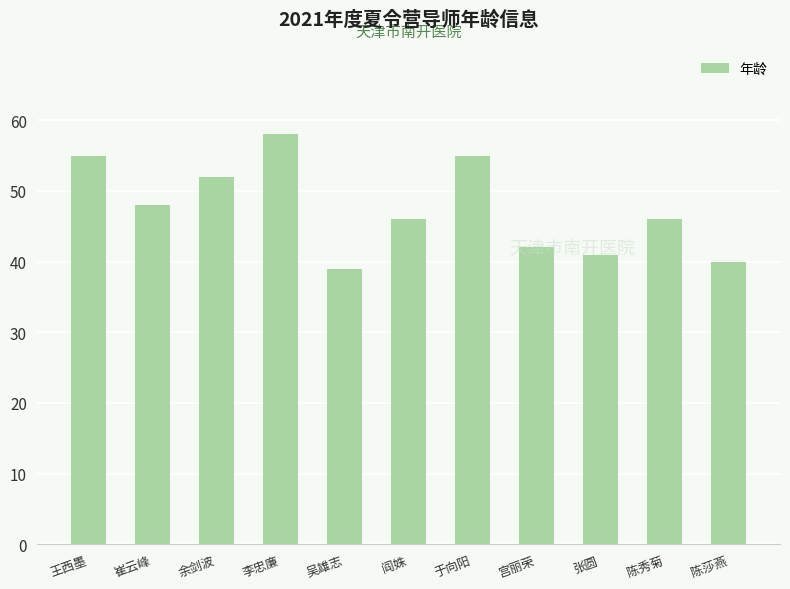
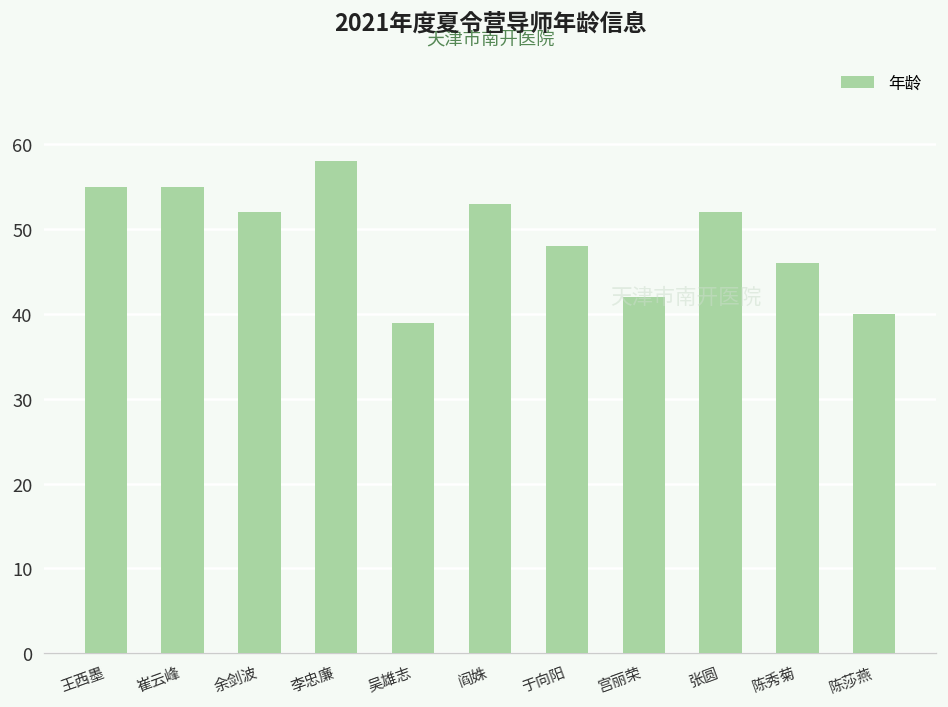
崔云峰: 48 -> 55
阎姝: 46 -> 53
于向阳: 55 -> 48
张圆: 41 -> 52
